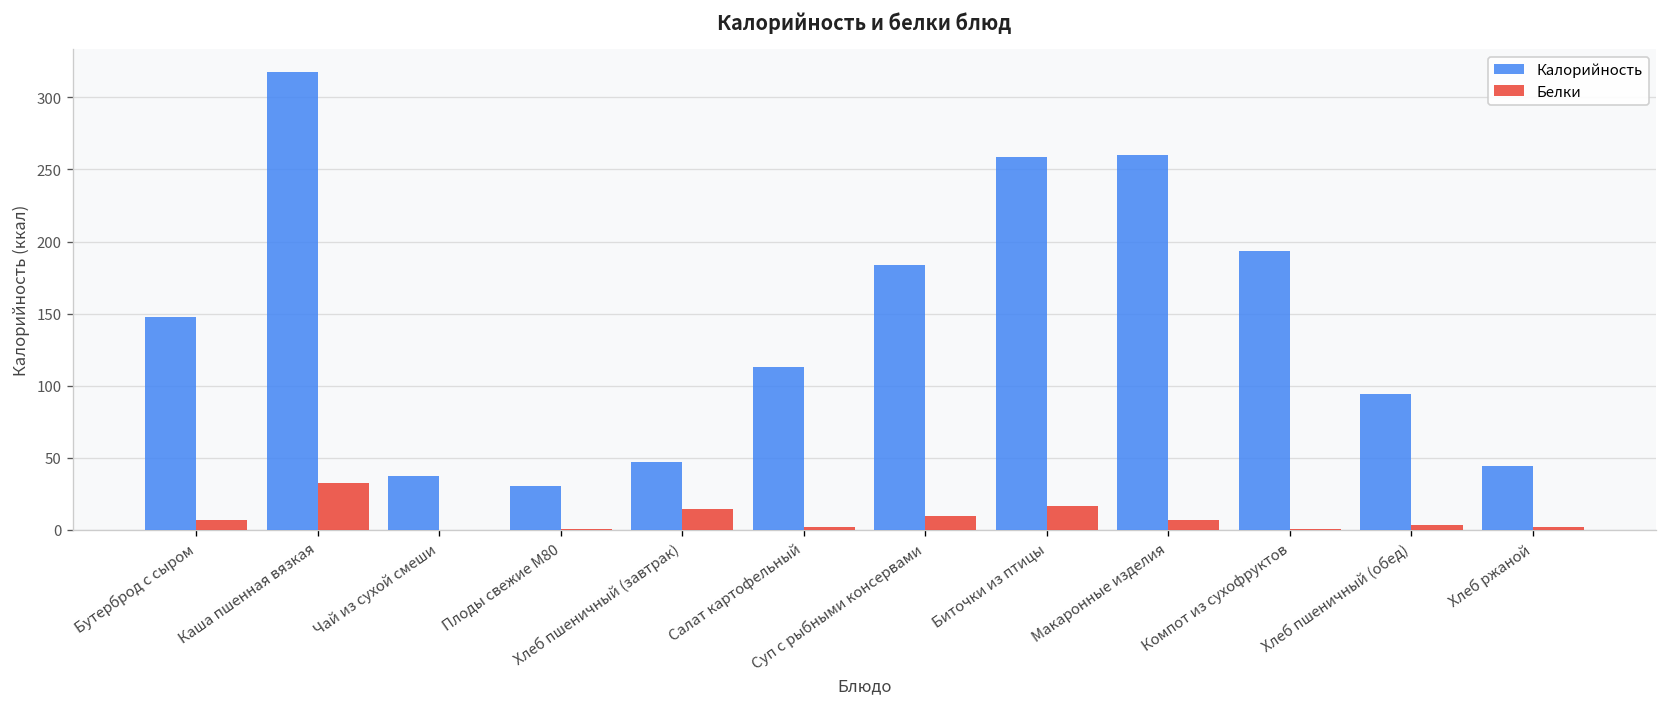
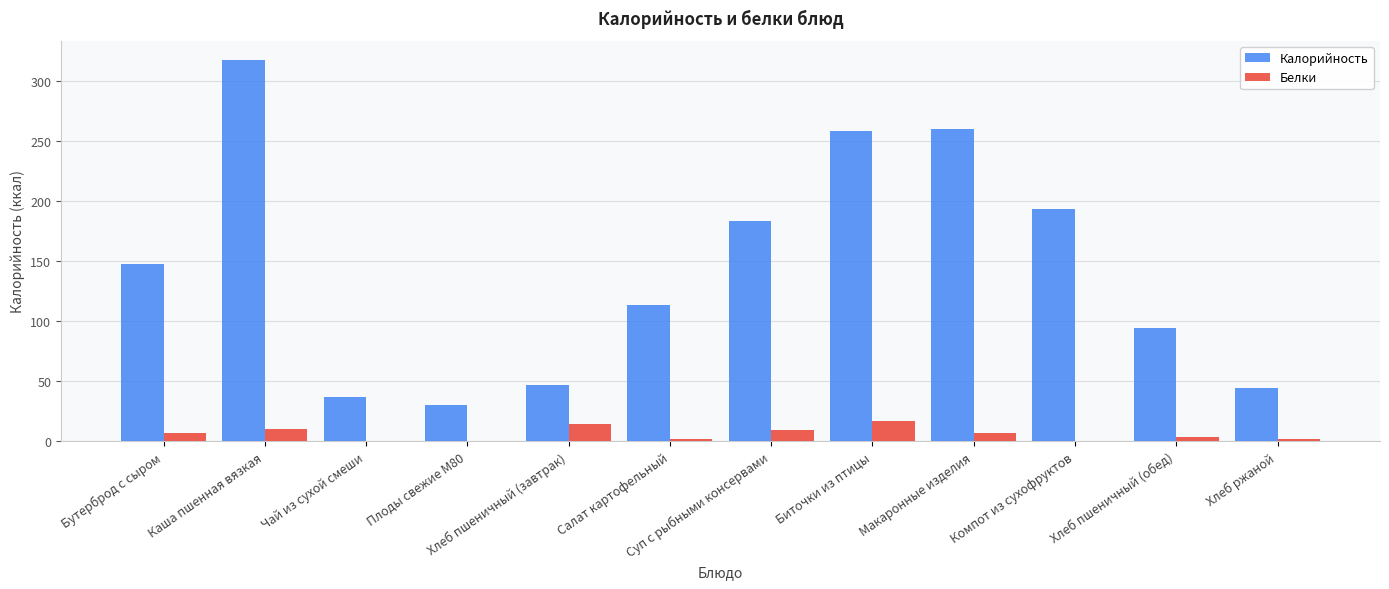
Белки, Каша пшенная вязкая: 33 -> 11
